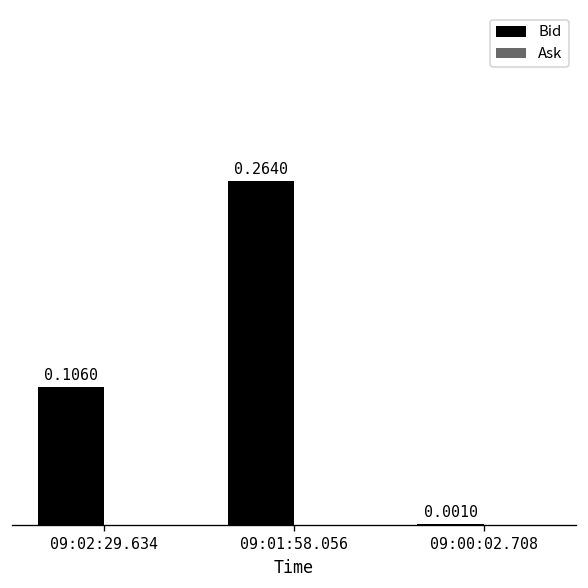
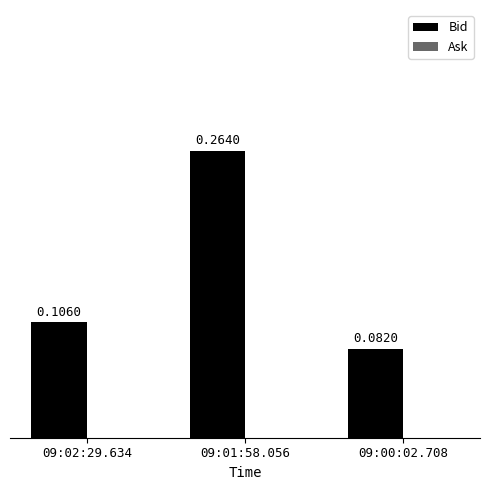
Bid, 09:00:02.708: 0.0010 -> 0.0820
